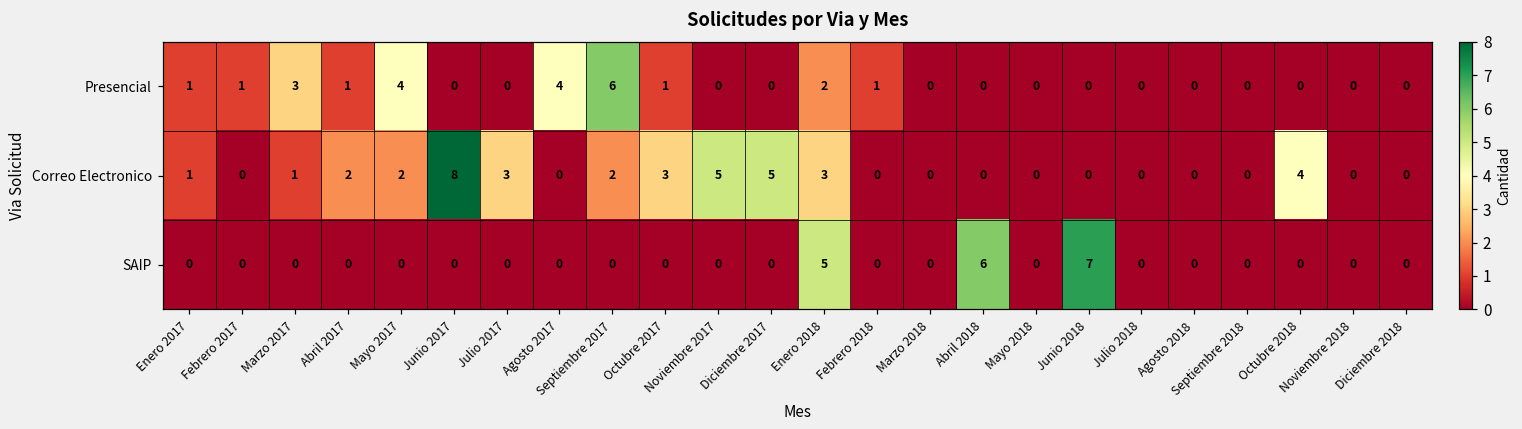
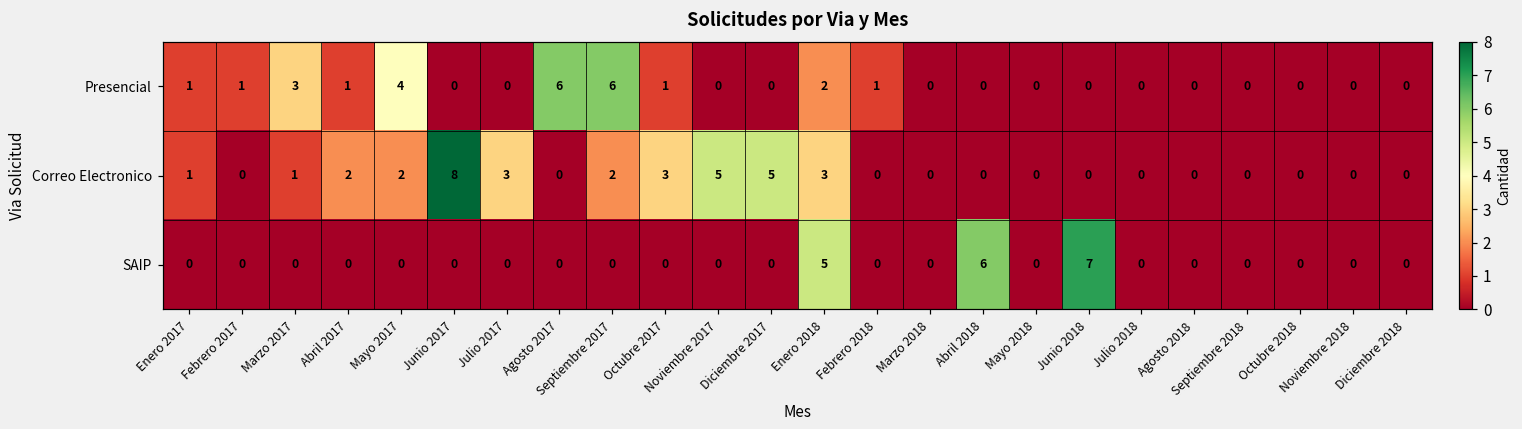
Presencial, Agosto 2017: 4 -> 6
Correo Electronico, Octubre 2018: 4 -> 0
